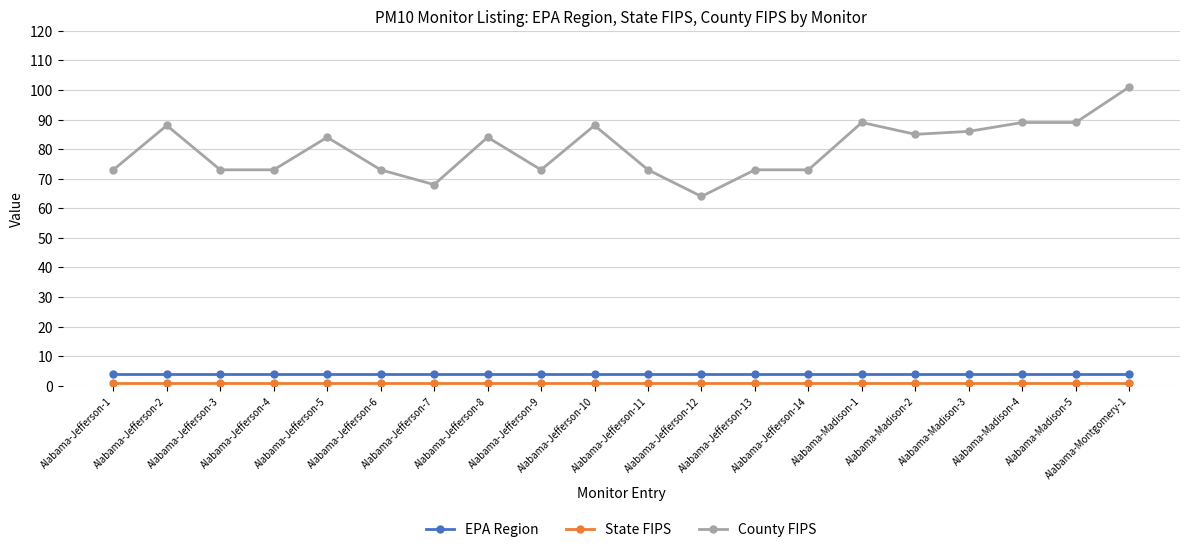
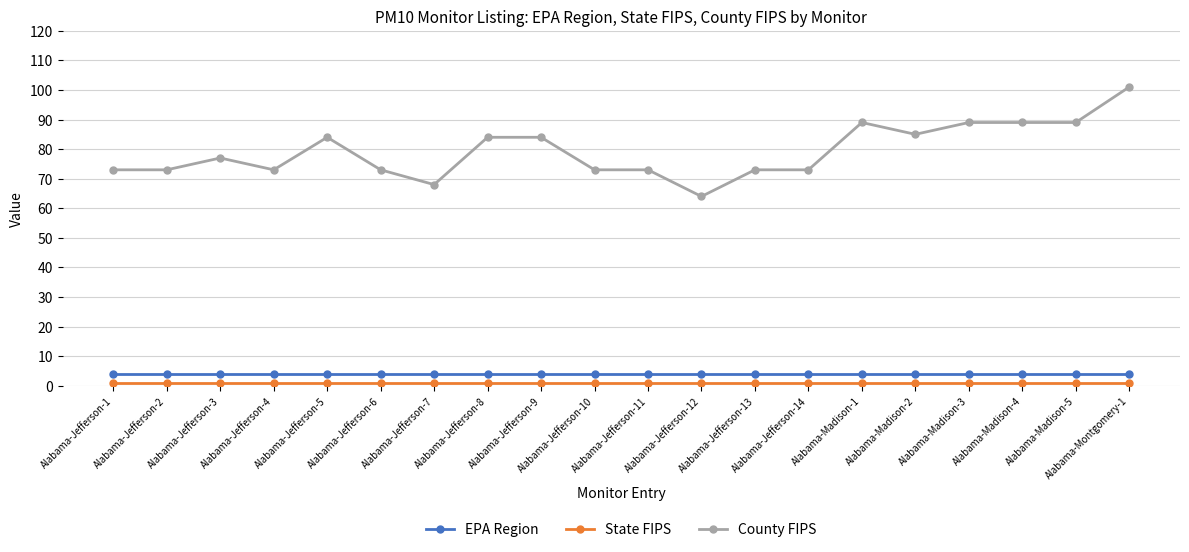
County FIPS, Alabama-Jefferson-2: 88 -> 73
County FIPS, Alabama-Jefferson-3: 73 -> 77
County FIPS, Alabama-Jefferson-9: 73 -> 84
County FIPS, Alabama-Jefferson-10: 88 -> 73
County FIPS, Alabama-Madison-3: 86 -> 89
